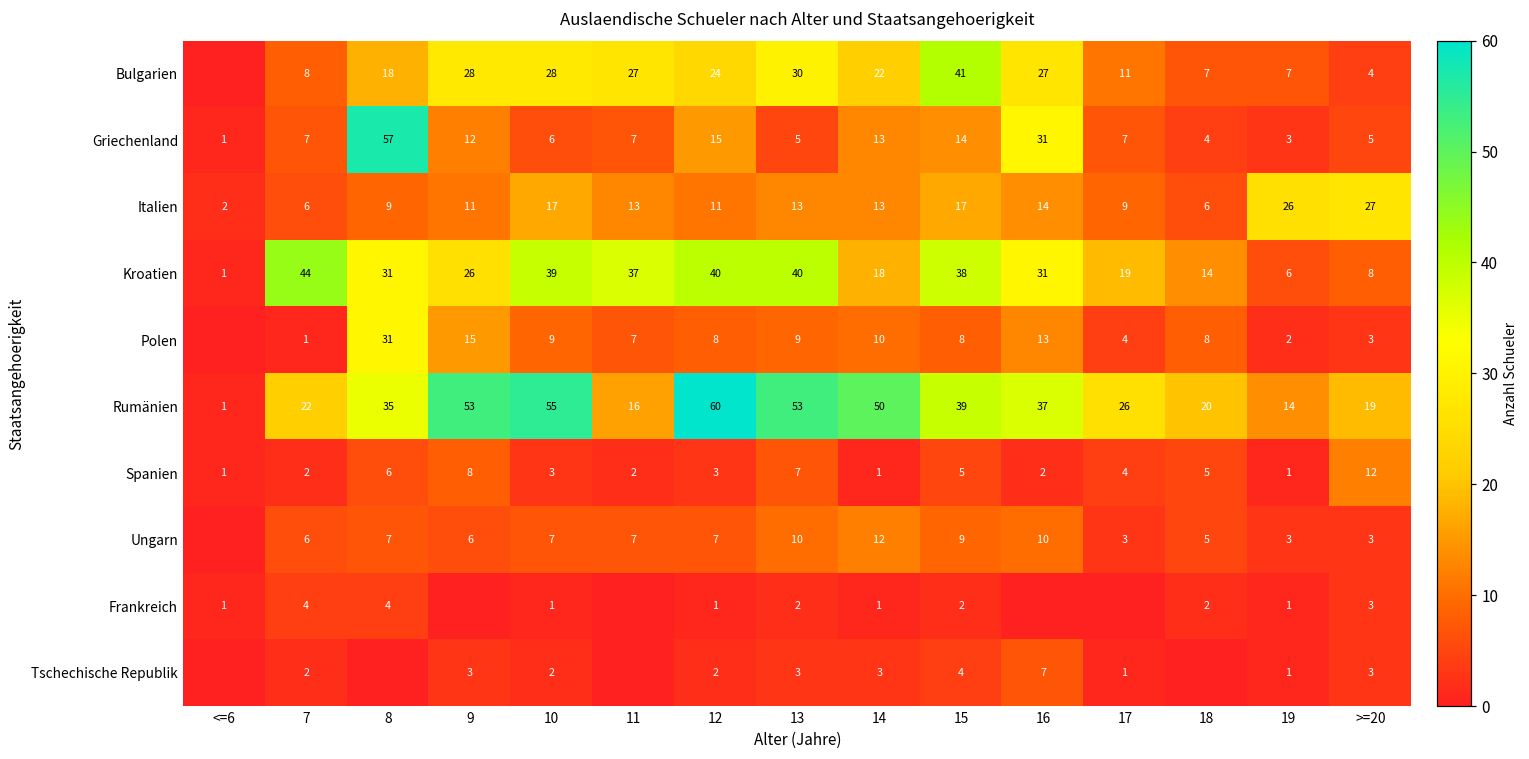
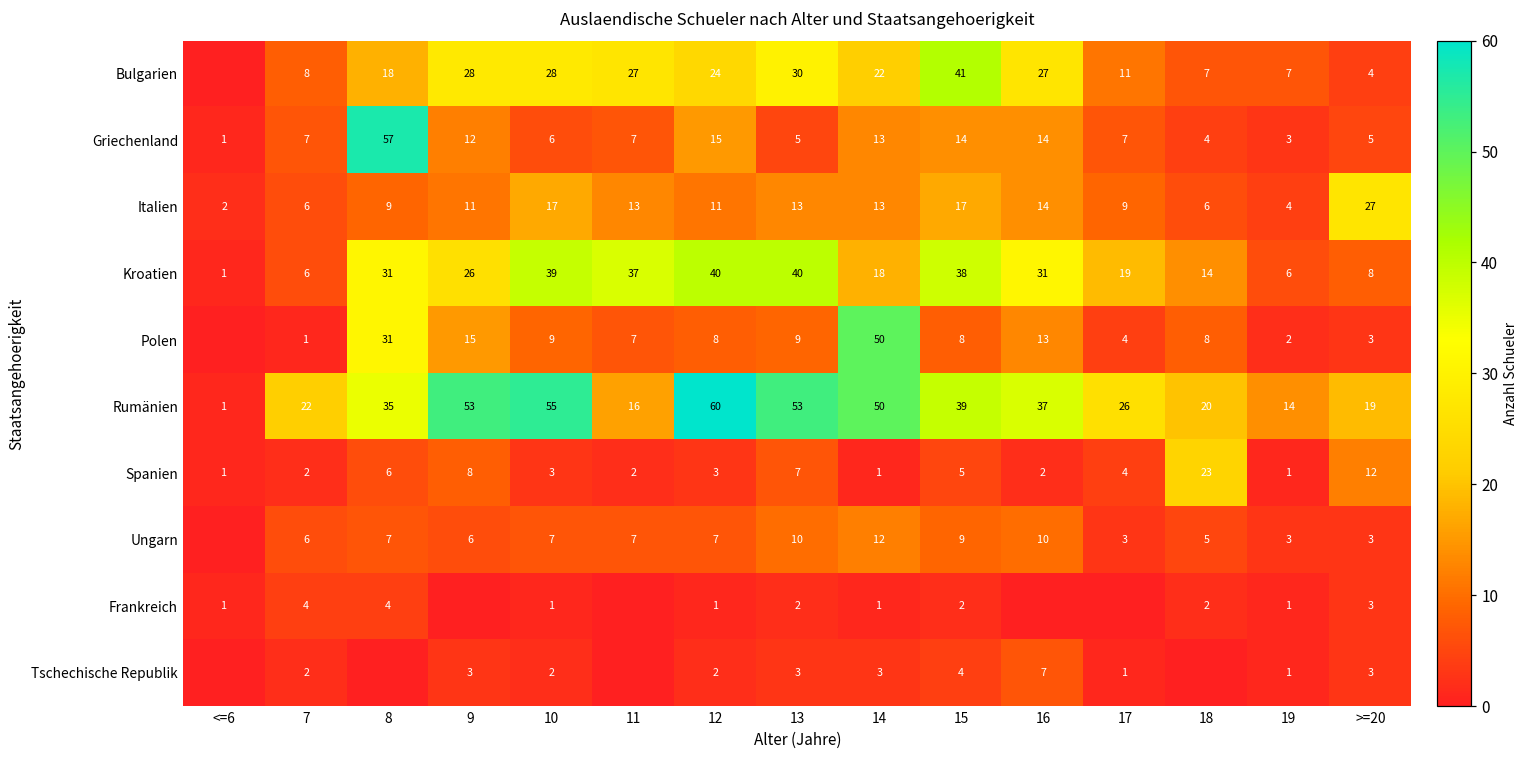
Griechenland, 16: 31 -> 14
Italien, 19: 26 -> 4
Kroatien, 7: 44 -> 6
Polen, 14: 10 -> 50
Spanien, 18: 5 -> 23
